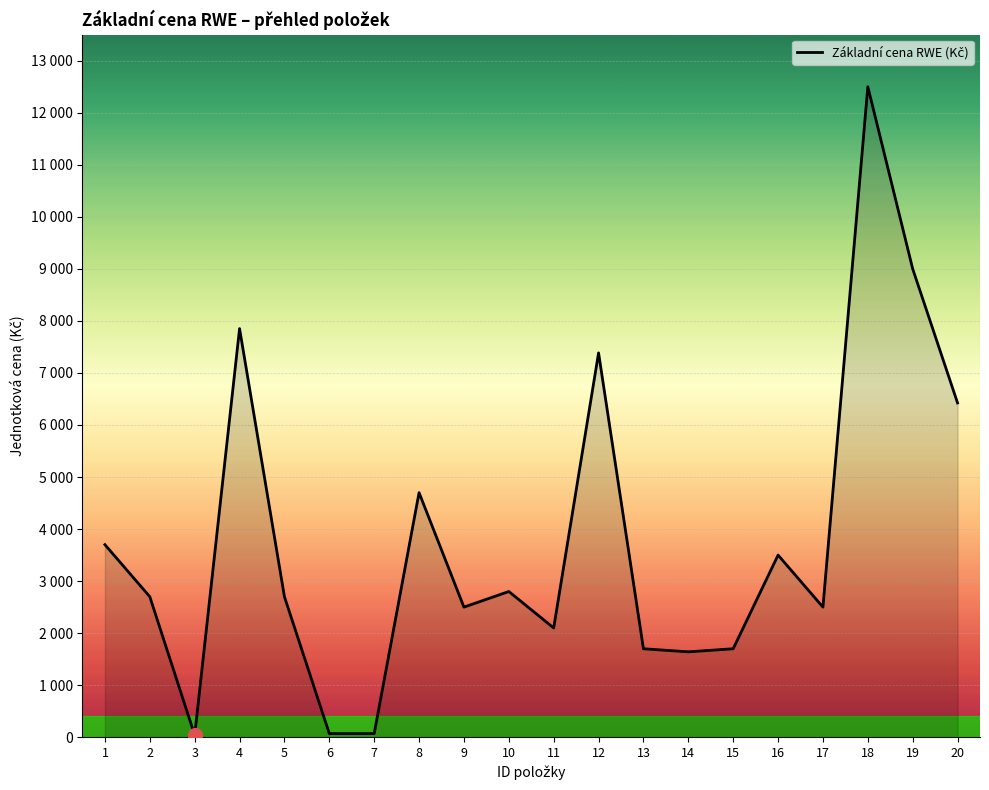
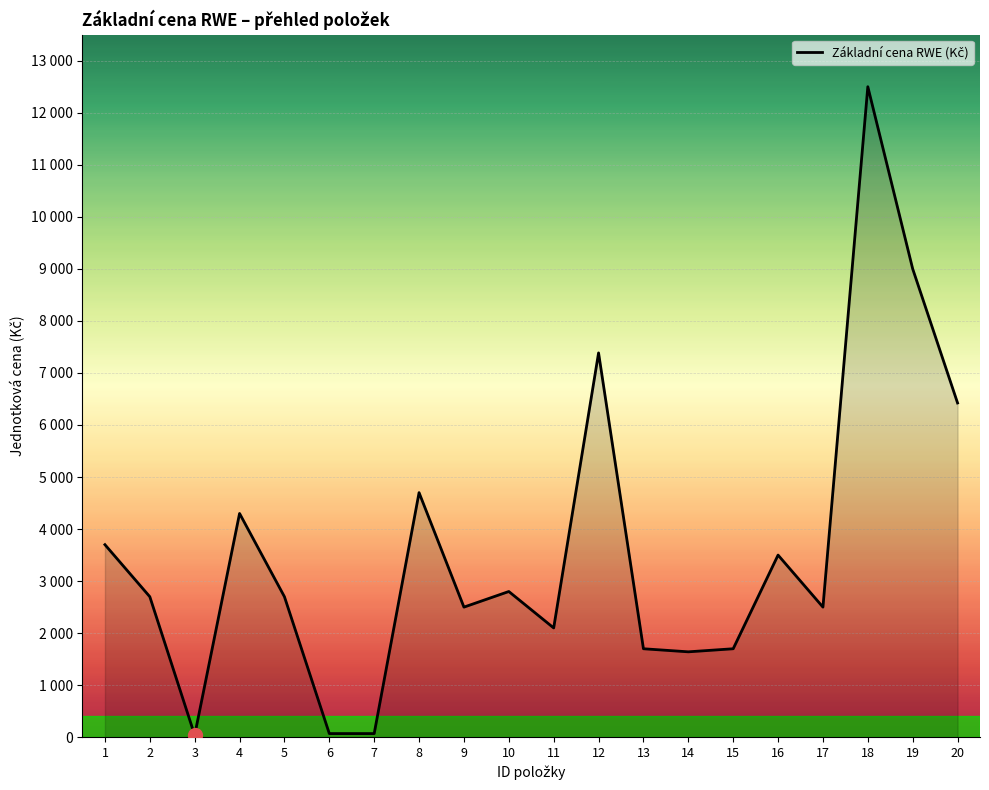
Základní cena RWE (Kč), 4: 7900 -> 4300
